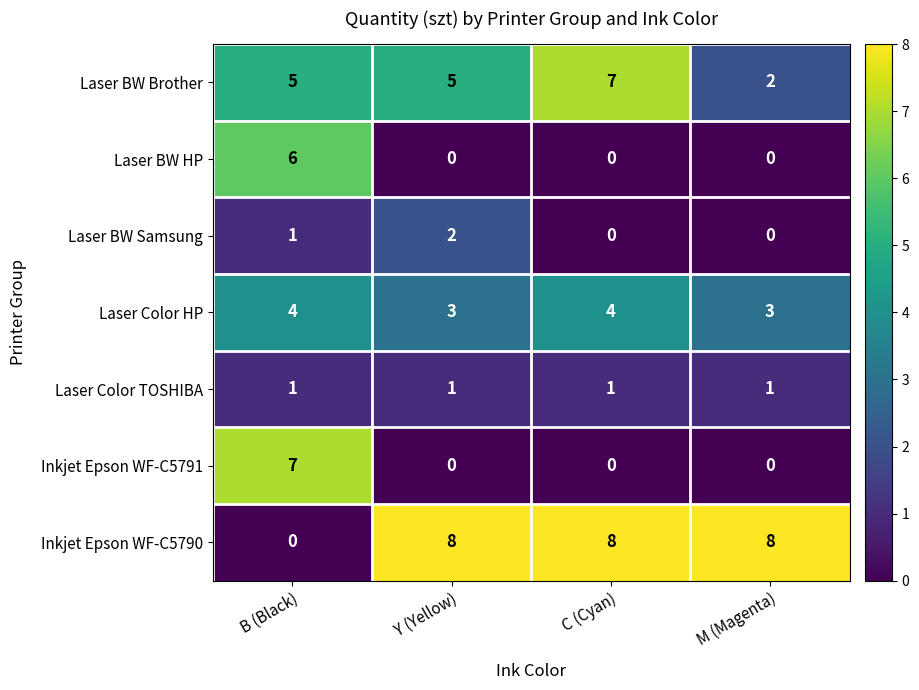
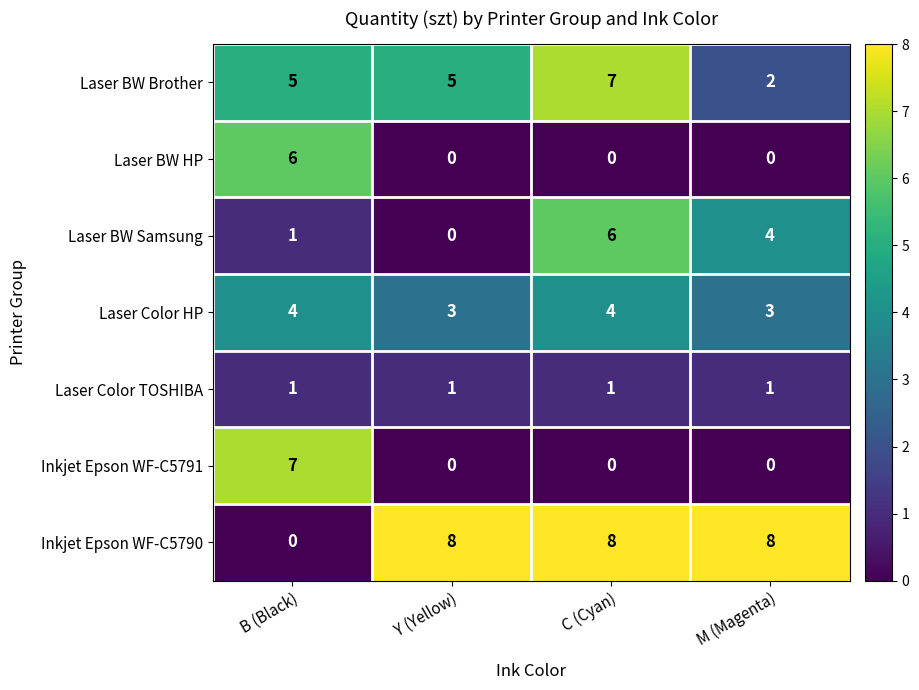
Laser BW Samsung, Y (Yellow): 2 -> 0
Laser BW Samsung, C (Cyan): 0 -> 6
Laser BW Samsung, M (Magenta): 0 -> 4
